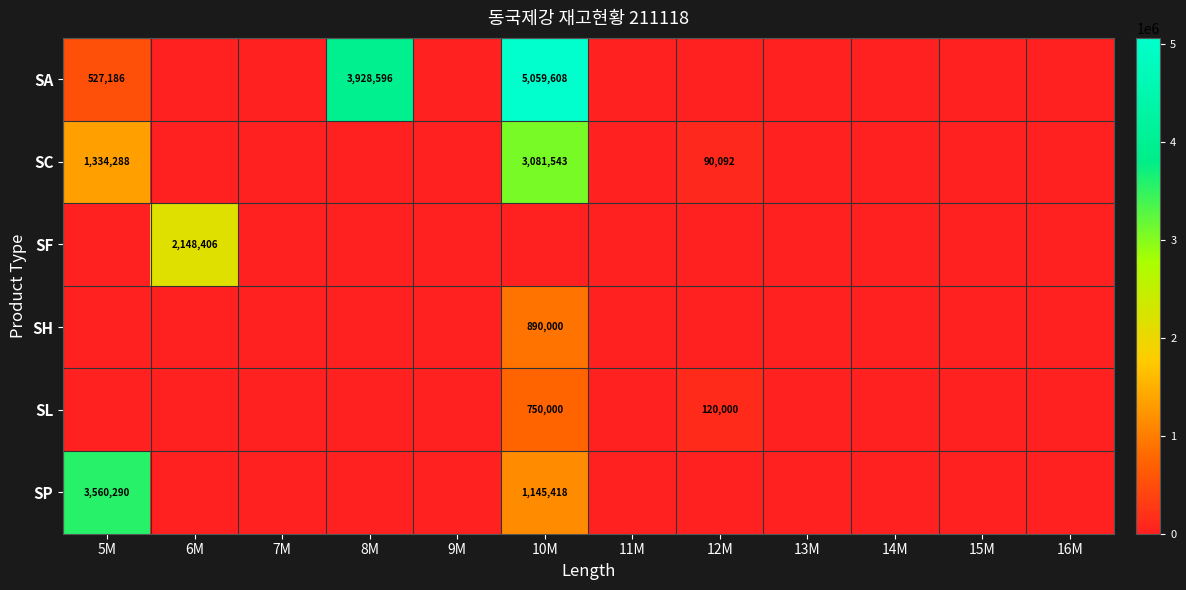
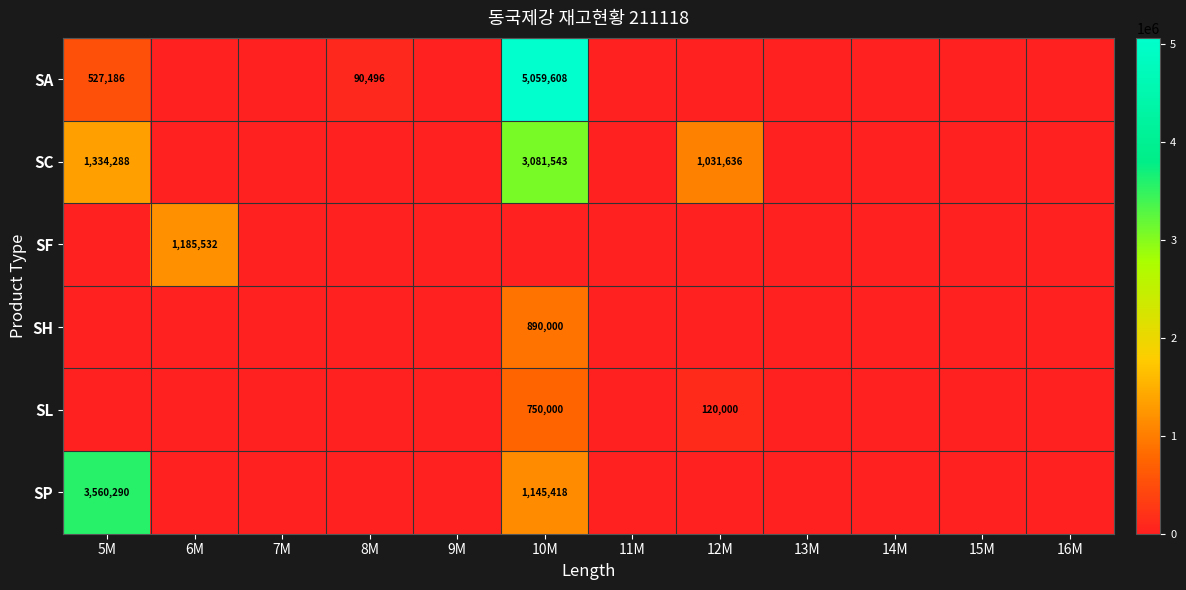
SA, 8M: 3,928,596 -> 90,496
SC, 12M: 90,092 -> 1,031,636
SF, 6M: 2,148,406 -> 1,185,532
